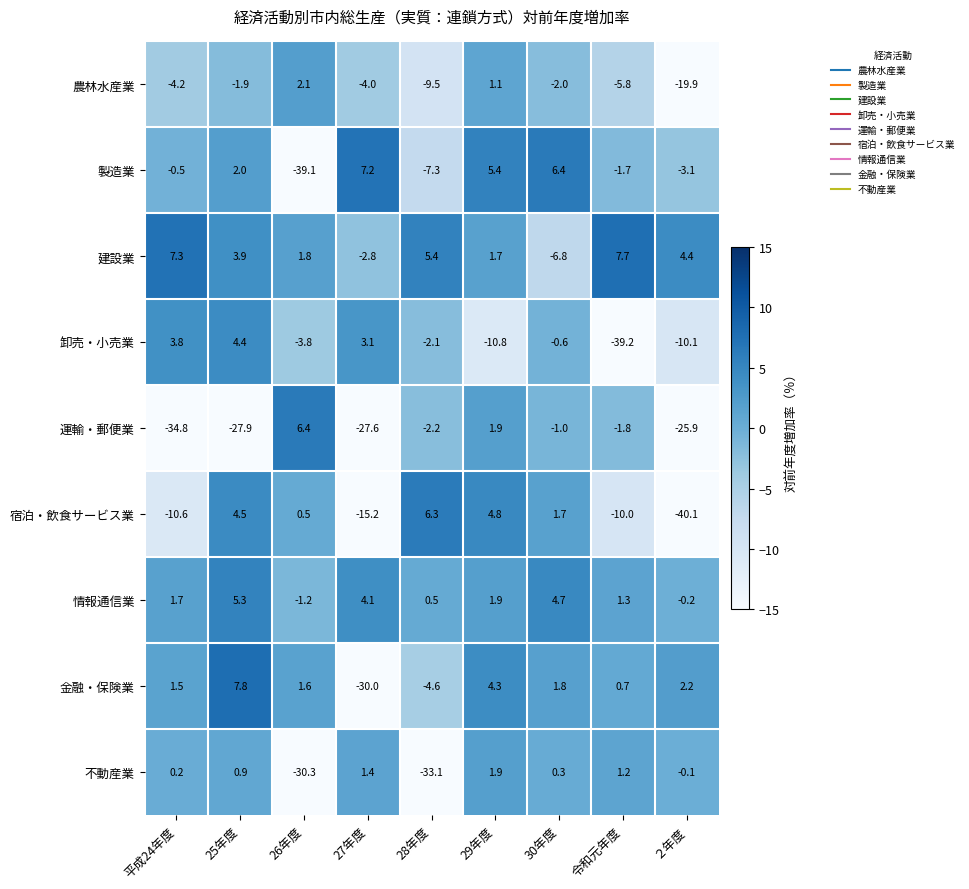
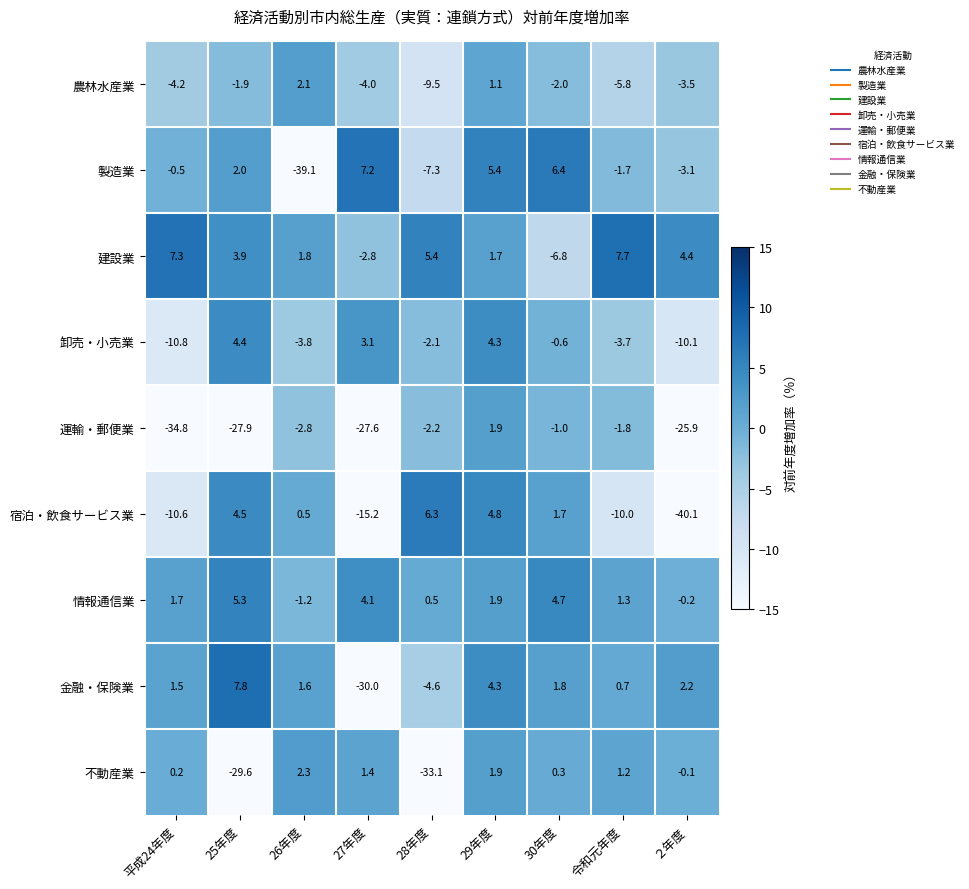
農林水産業, ２年度: -19.9 -> -3.5
卸売・小売業, 平成24年度: 3.8 -> -10.8
卸売・小売業, 29年度: -10.8 -> 4.3
卸売・小売業, 令和元年度: -39.2 -> -3.7
運輸・郵便業, 26年度: 6.4 -> -2.8
不動産業, 25年度: 0.9 -> -29.6
不動産業, 26年度: -30.3 -> 2.3
